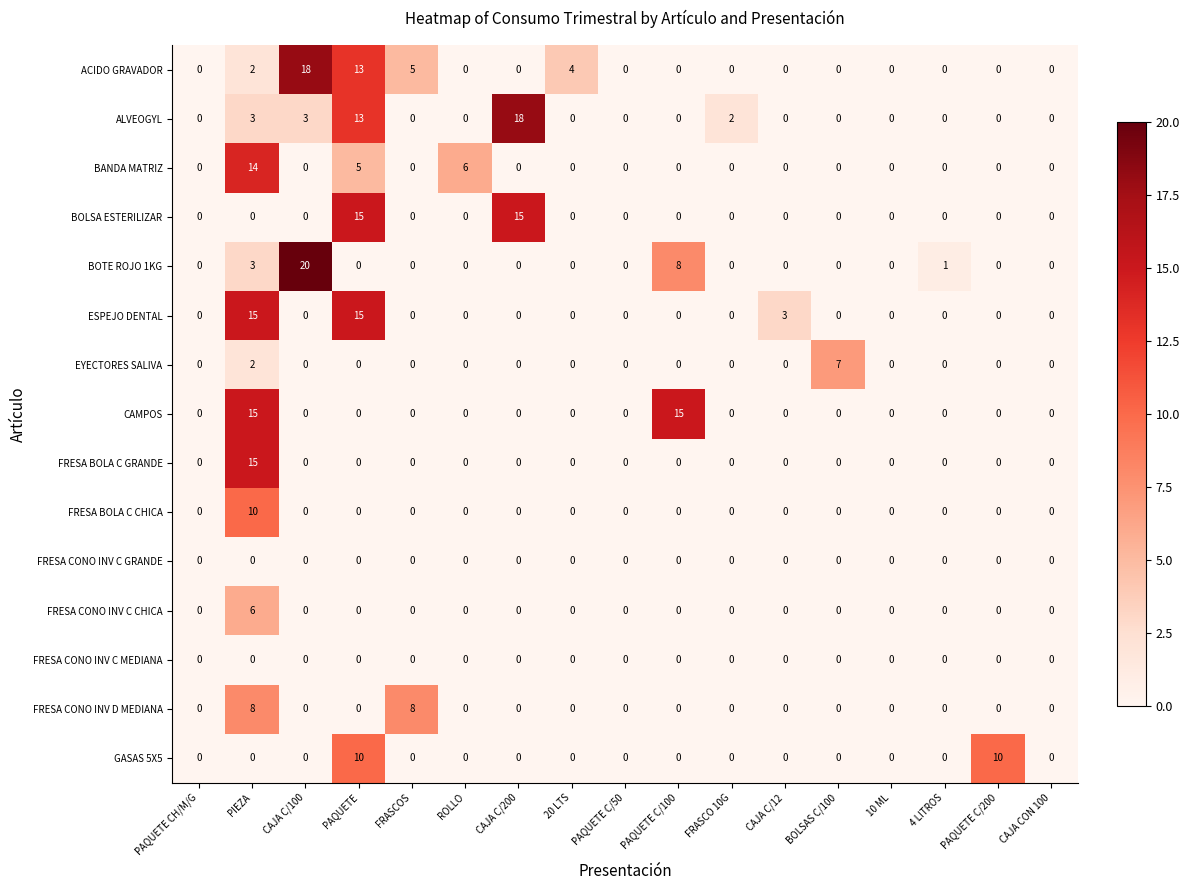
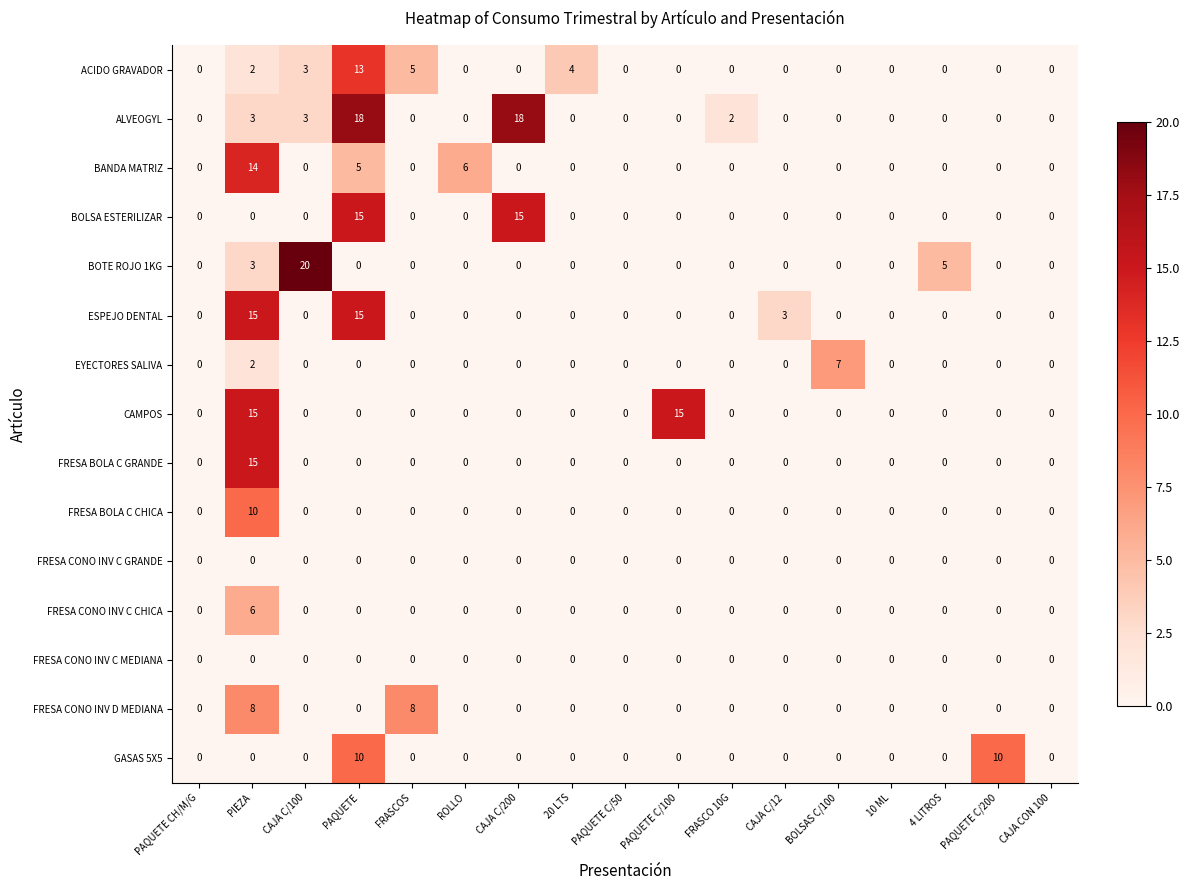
ACIDO GRAVADOR, CAJA C/100: 18 -> 3
ALVEOGYL, PAQUETE: 13 -> 18
BOTE ROJO 1KG, PAQUETE C/100: 8 -> 0
BOTE ROJO 1KG, 4 LITROS: 1 -> 5
